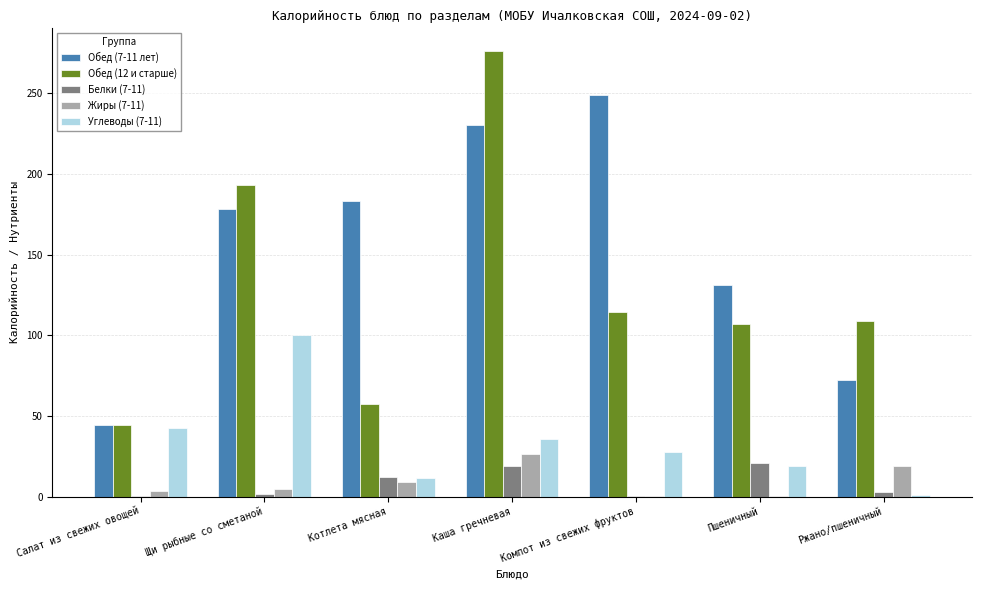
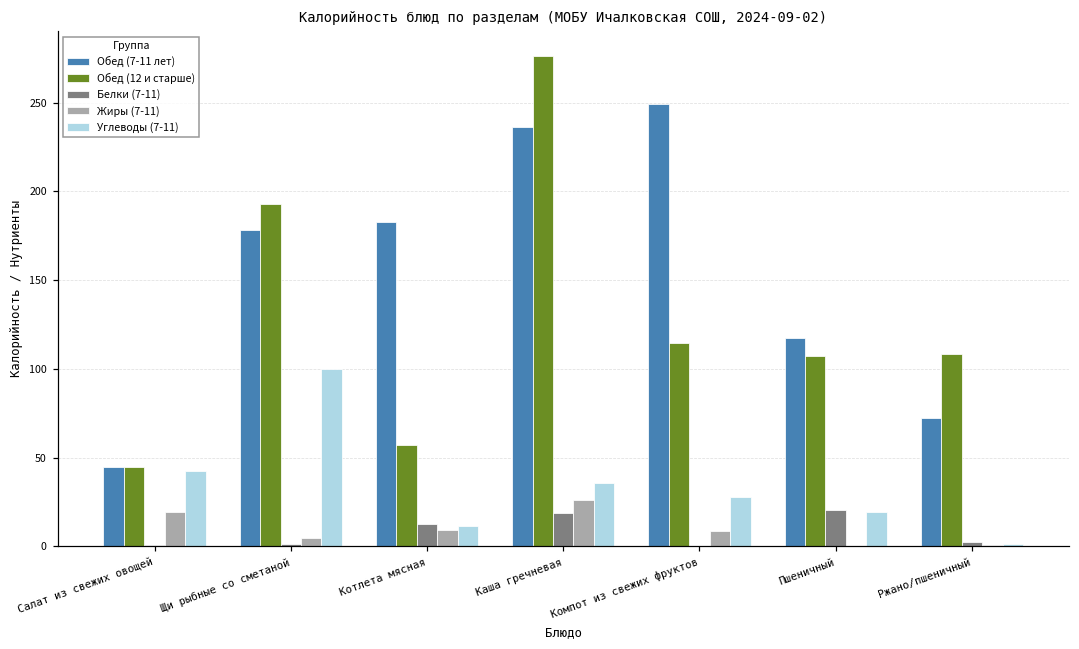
Жиры (7-11), Салат из свежих овощей: 4 -> 19
Обед (7-11 лет), Каша гречневая: 230 -> 236
Жиры (7-11), Компот из свежих фруктов: 0 -> 9
Обед (7-11 лет), Пшеничный: 131 -> 118
Жиры (7-11), Ржано/пшеничный: 19 -> 0
